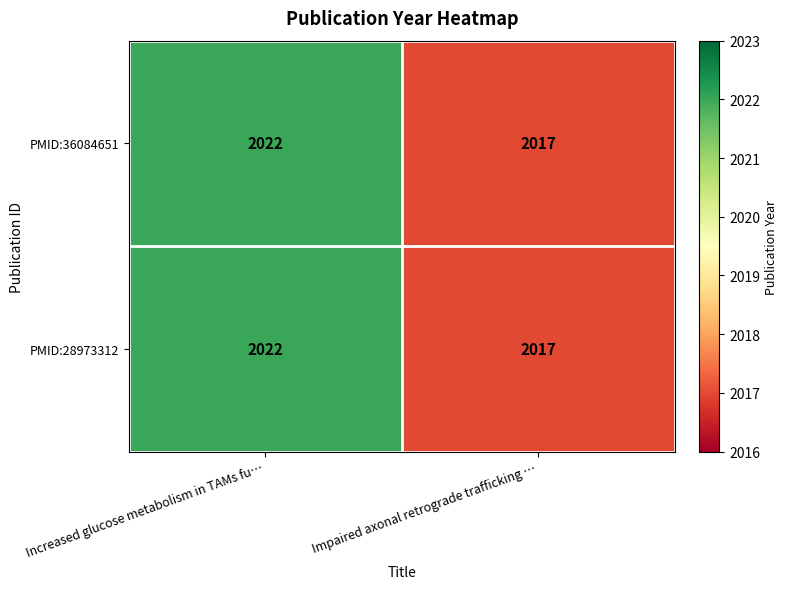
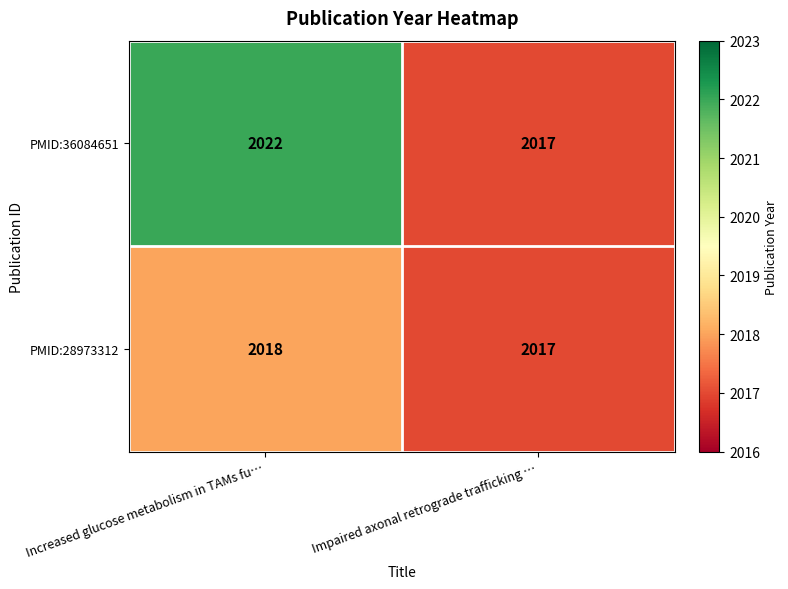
PMID:28973312, Increased glucose metabolism in TAMs fu…: 2022 -> 2018
